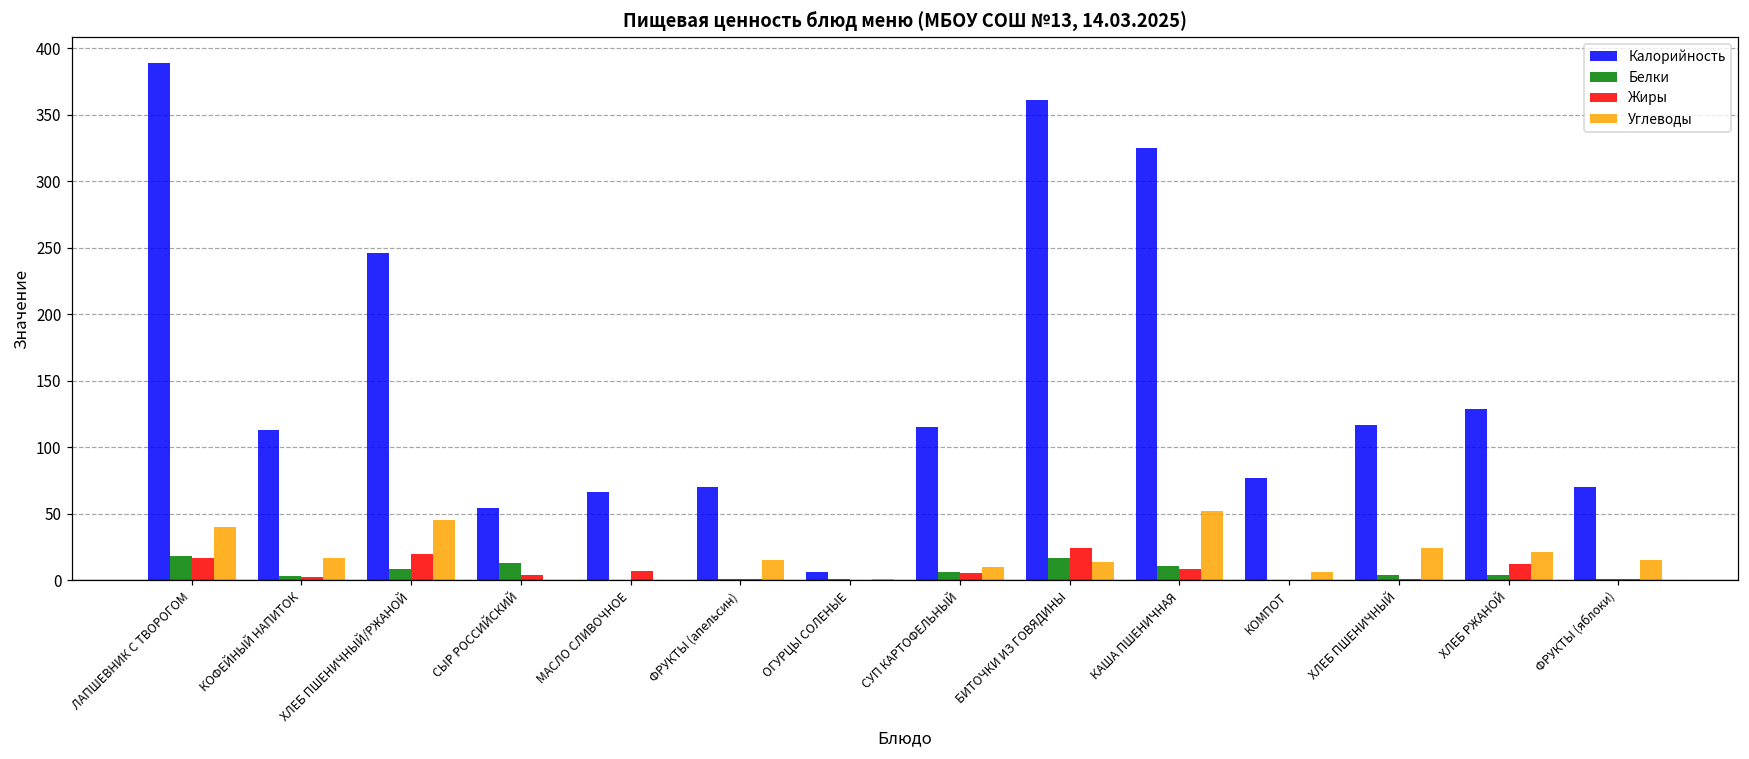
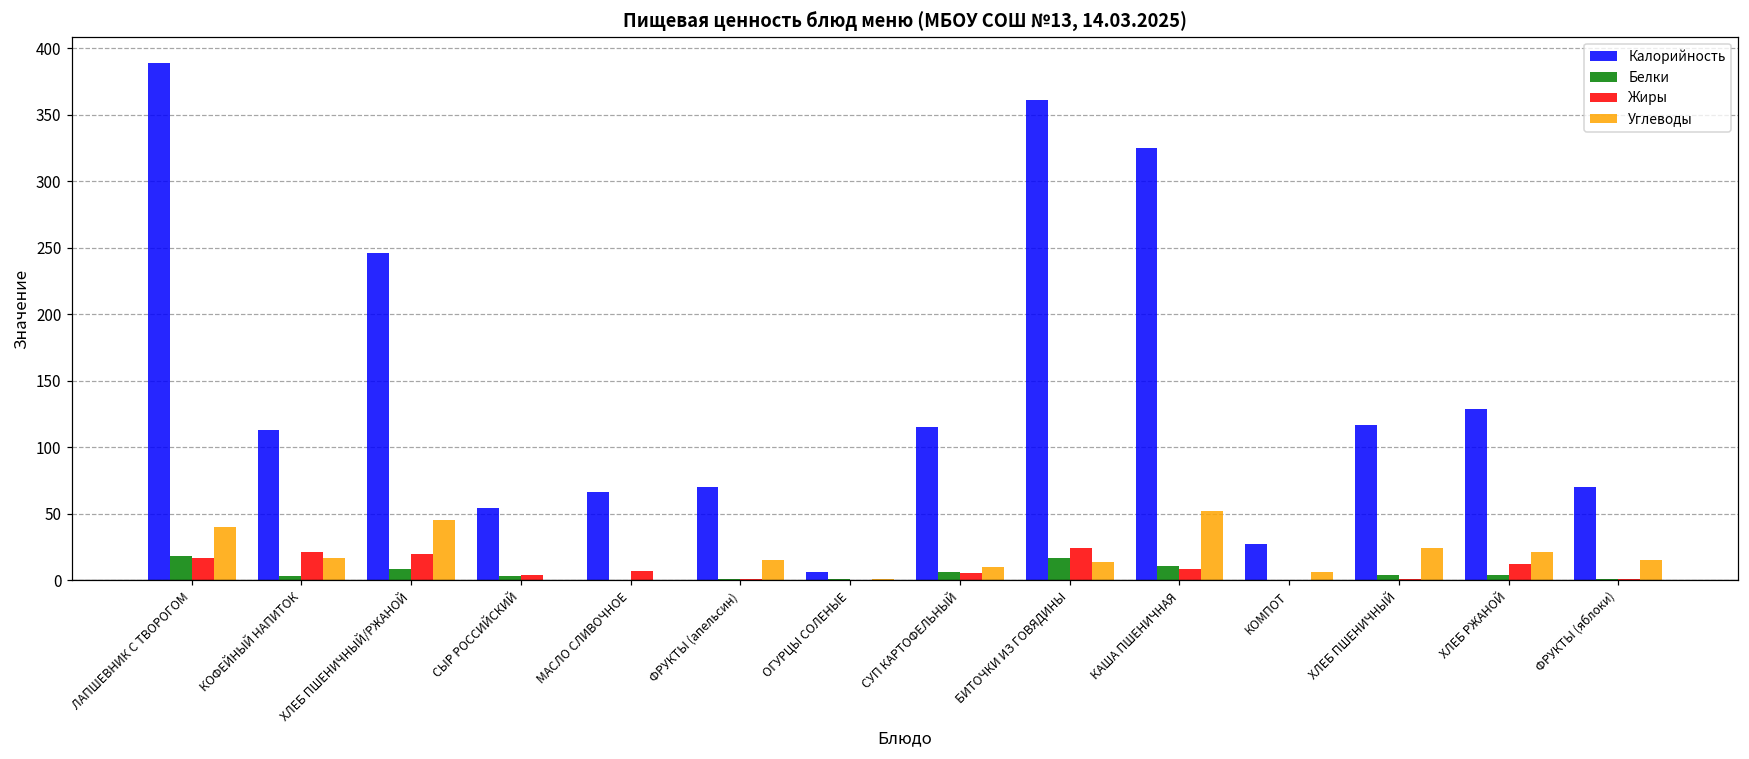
Жиры, КОФЕЙНЫЙ НАПИТОК: 2 -> 21
Белки, СЫР РОССИЙСКИЙ: 13 -> 3
Калорийность, КОМПОТ: 77 -> 27
